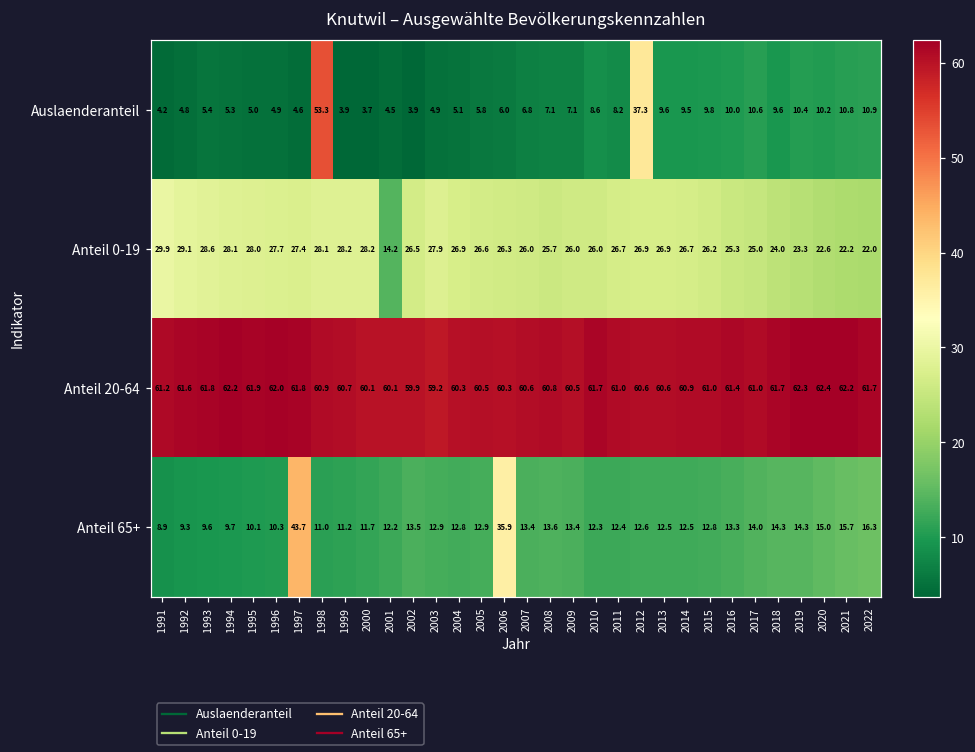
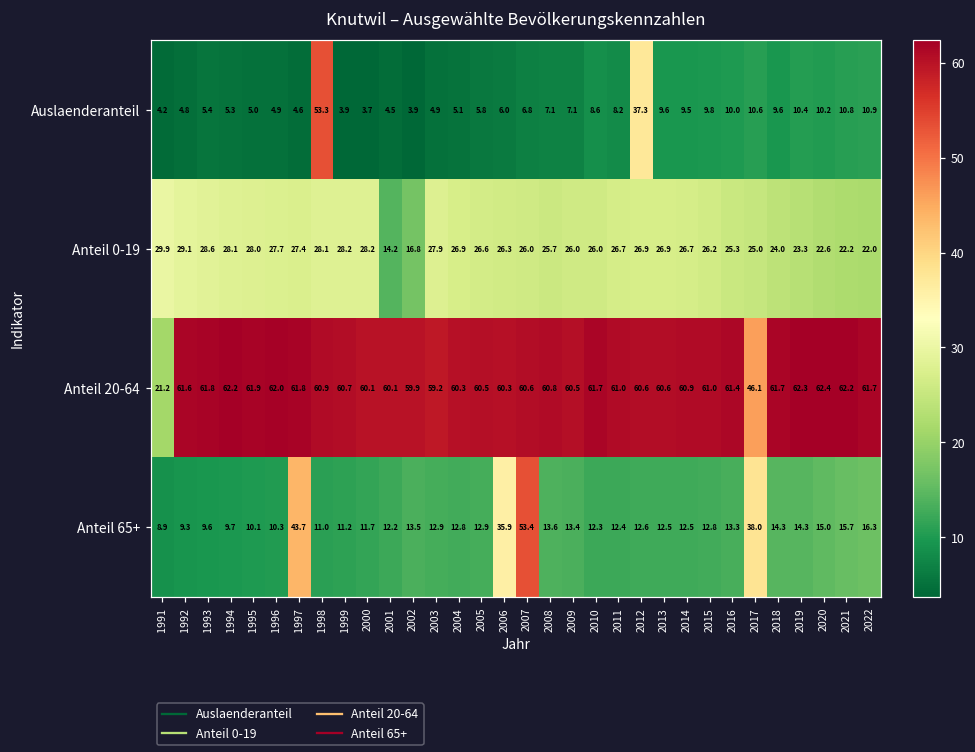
Anteil 0-19, 2002: 26.5 -> 16.8
Anteil 20-64, 1991: 61.2 -> 21.2
Anteil 20-64, 2017: 61.0 -> 46.1
Anteil 65+, 2007: 13.4 -> 53.4
Anteil 65+, 2017: 14.0 -> 38.0
